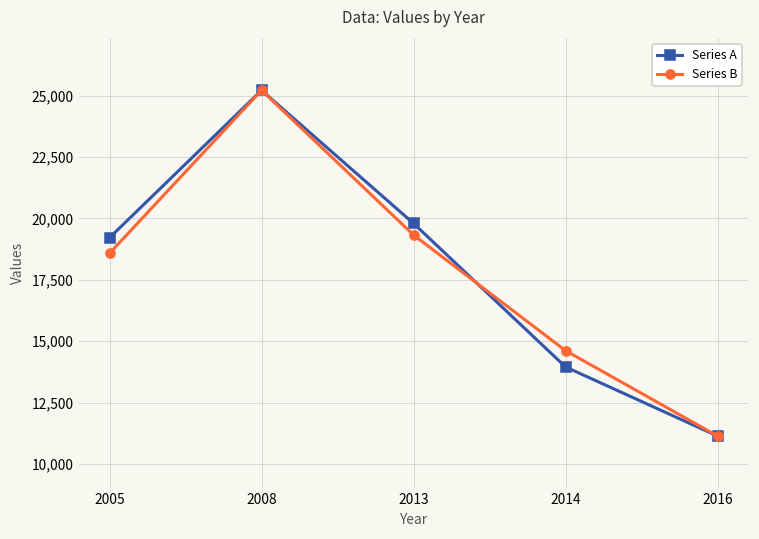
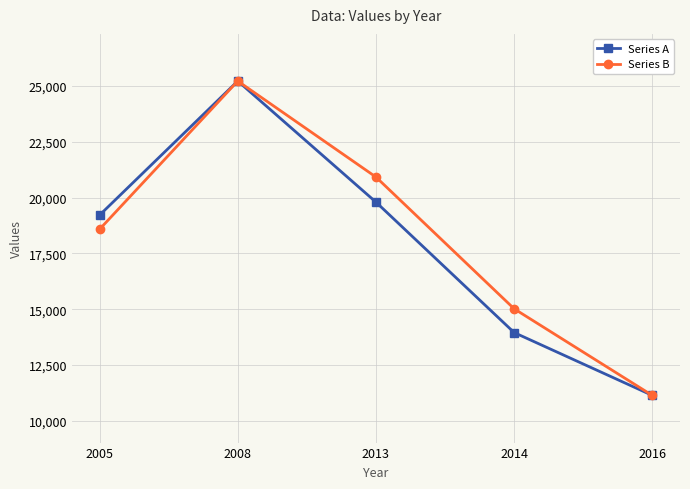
Series B, 2013: 19,300 -> 20,900
Series B, 2014: 14,600 -> 15,000
